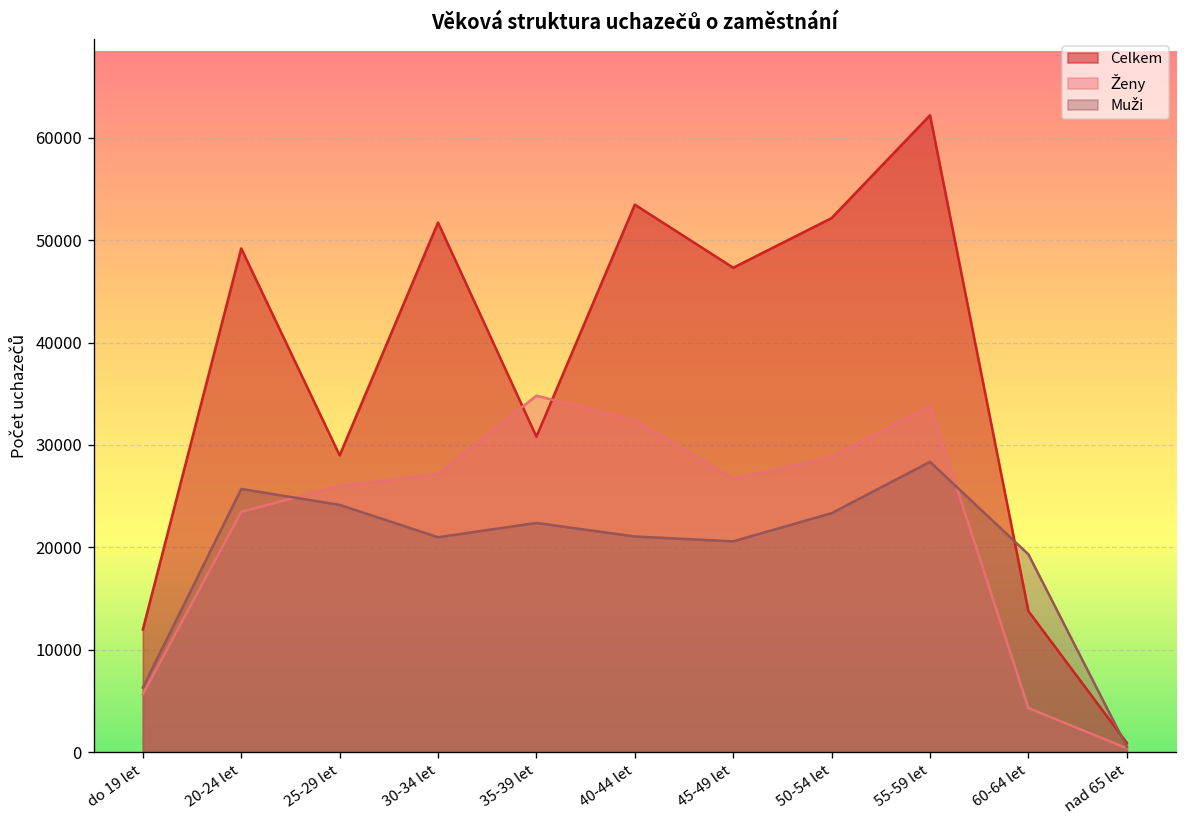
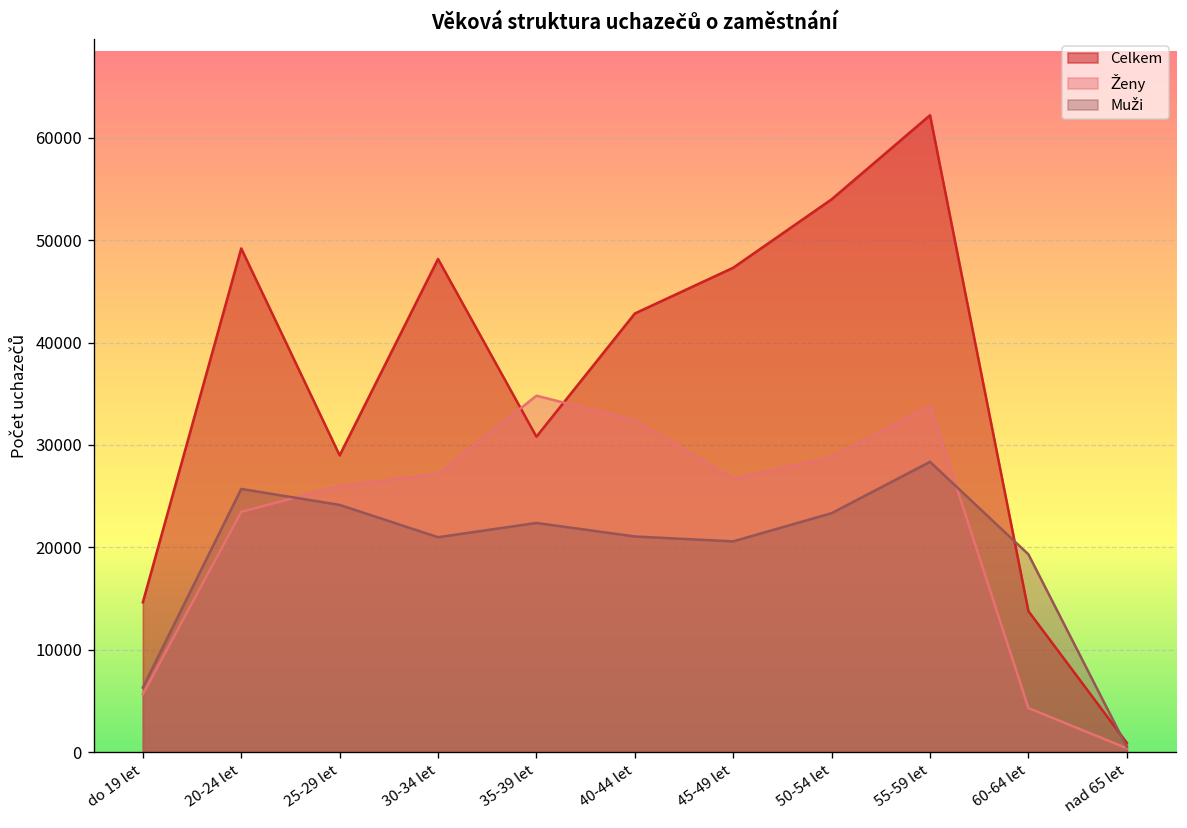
Celkem, do 19 let: 12000 -> 15000
Celkem, 30-34 let: 52000 -> 48000
Celkem, 40-44 let: 53000 -> 43000
Celkem, 50-54 let: 52000 -> 54000
